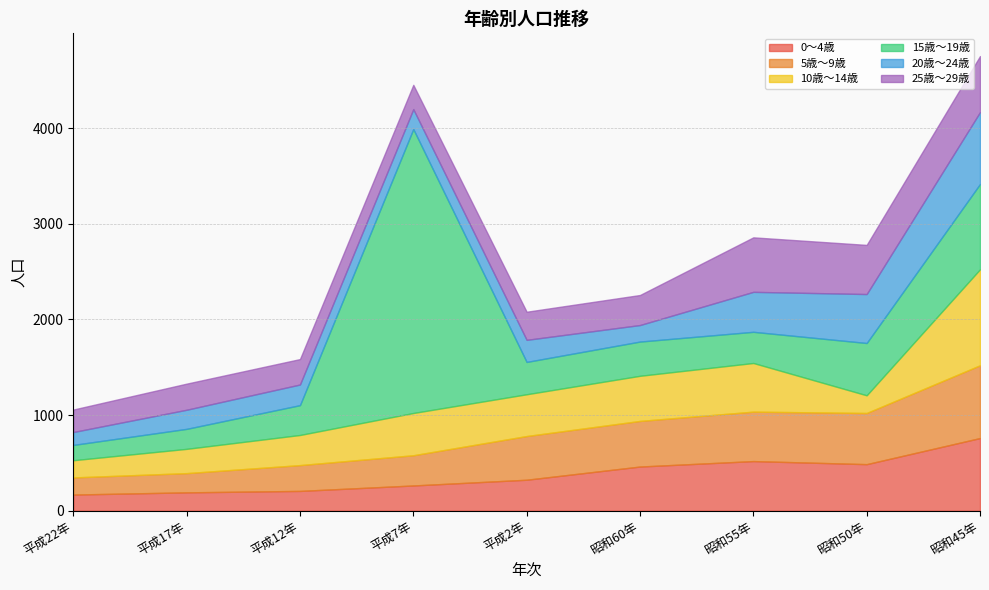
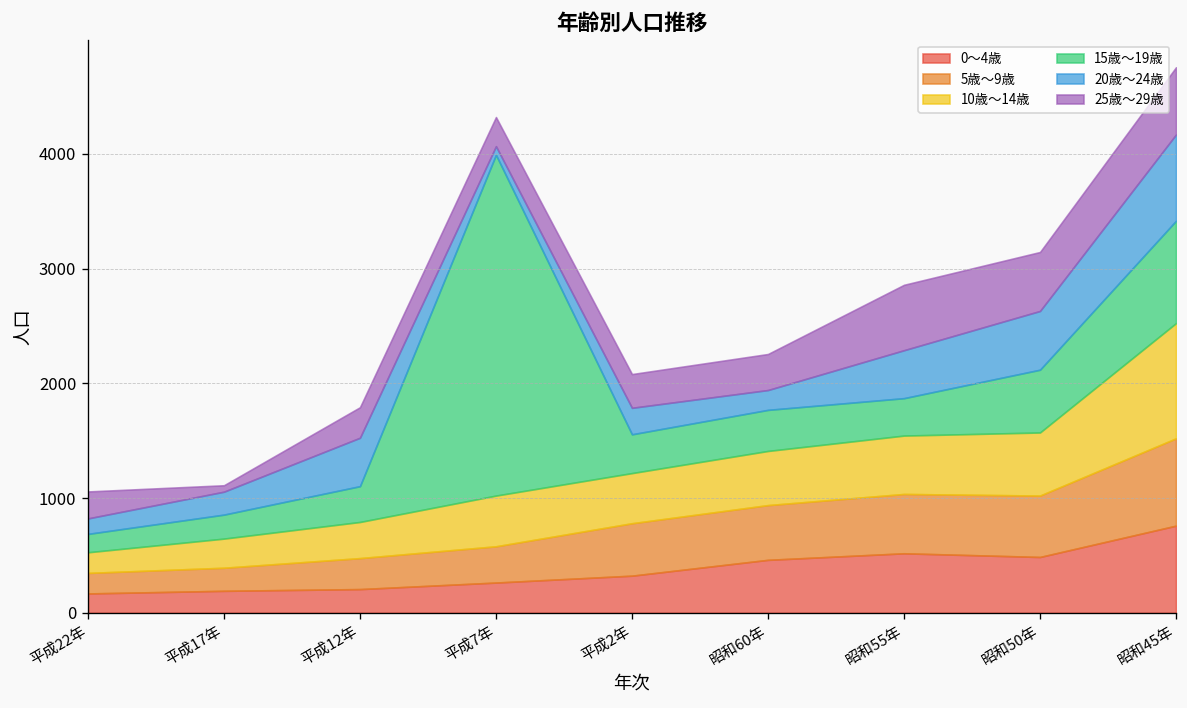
25歳～29歳, 平成17年: 300 -> 100
20歳～24歳, 平成12年: 200 -> 400
20歳～24歳, 平成7年: 200 -> 100
10歳～14歳, 昭和50年: 200 -> 600
